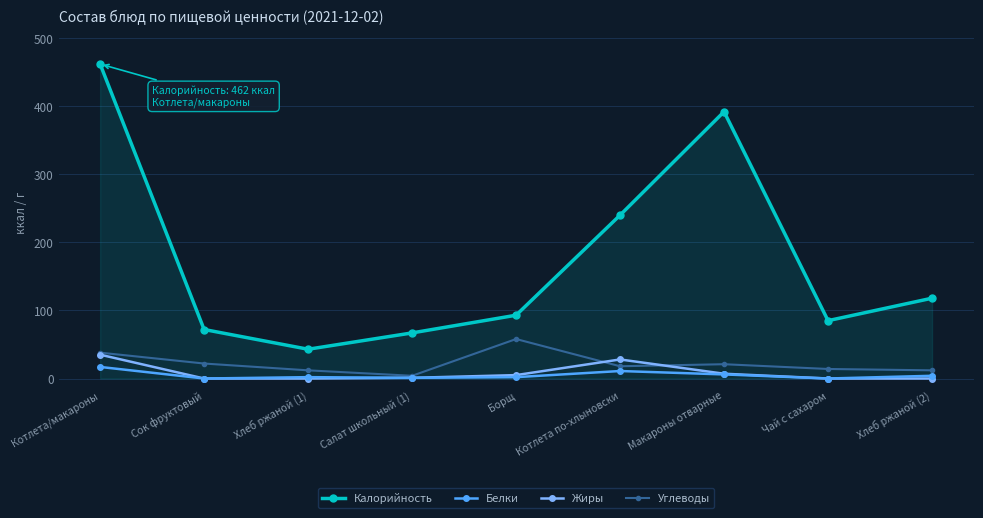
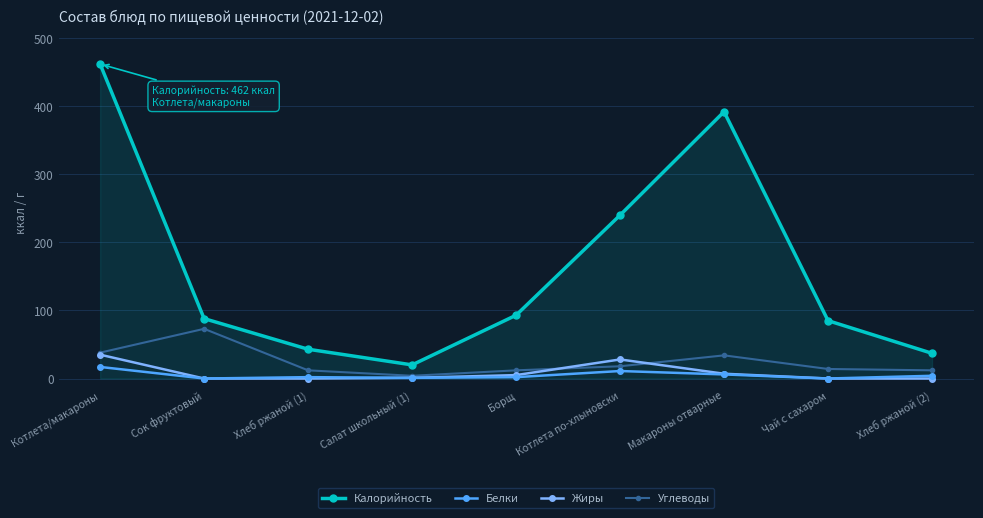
Калорийность, Сок фруктовый: 70 -> 90
Углеводы, Сок фруктовый: 20 -> 70
Калорийность, Салат школьный (1): 70 -> 20
Углеводы, Борщ: 60 -> 10
Углеводы, Макароны отварные: 20 -> 30
Калорийность, Хлеб ржаной (2): 120 -> 40
